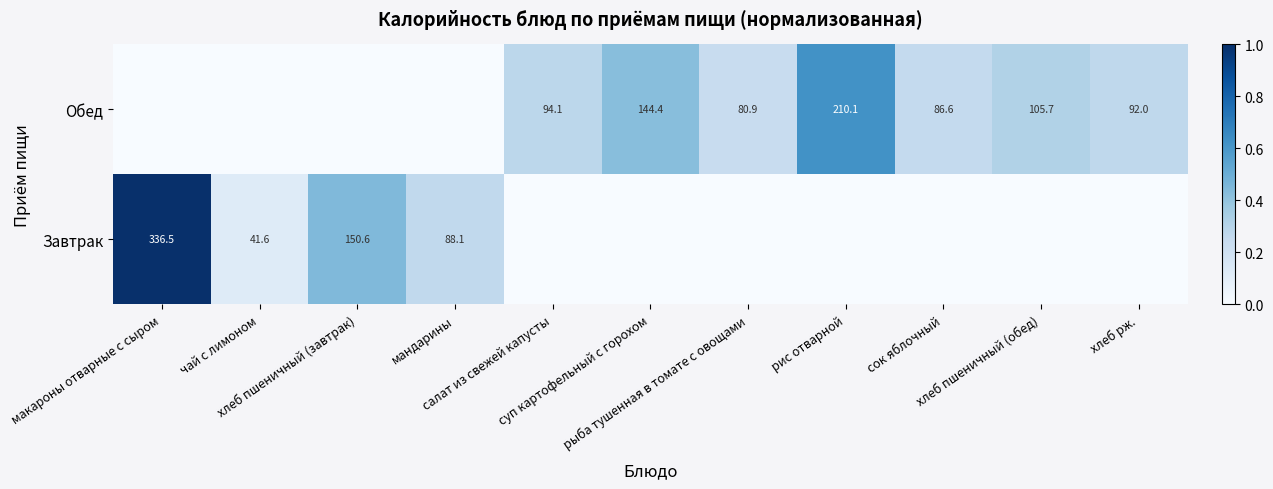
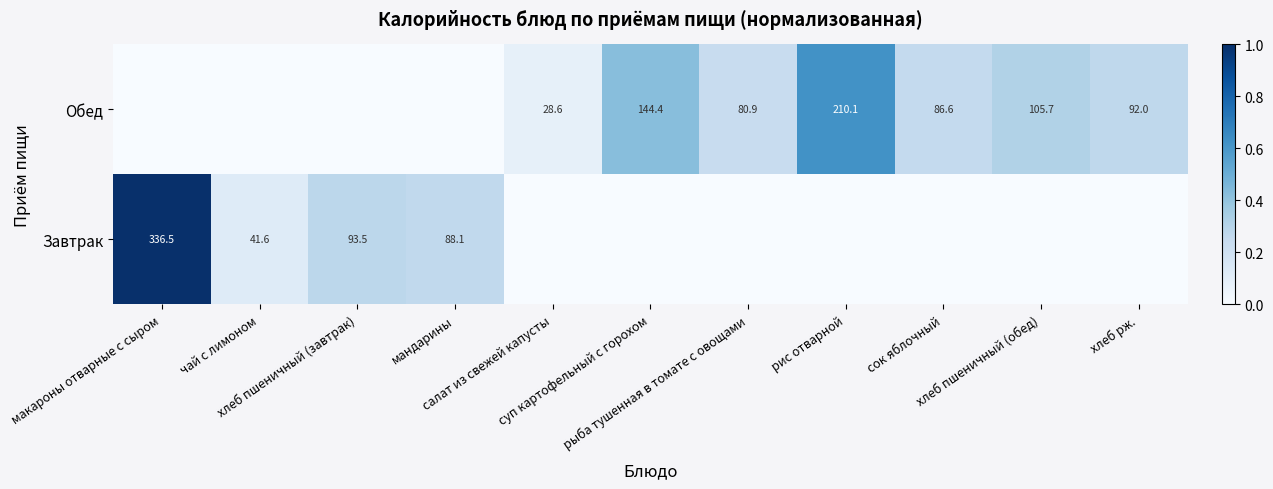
Обед, салат из свежей капусты: 94.1 -> 28.6
Завтрак, хлеб пшеничный (завтрак): 150.6 -> 93.5
